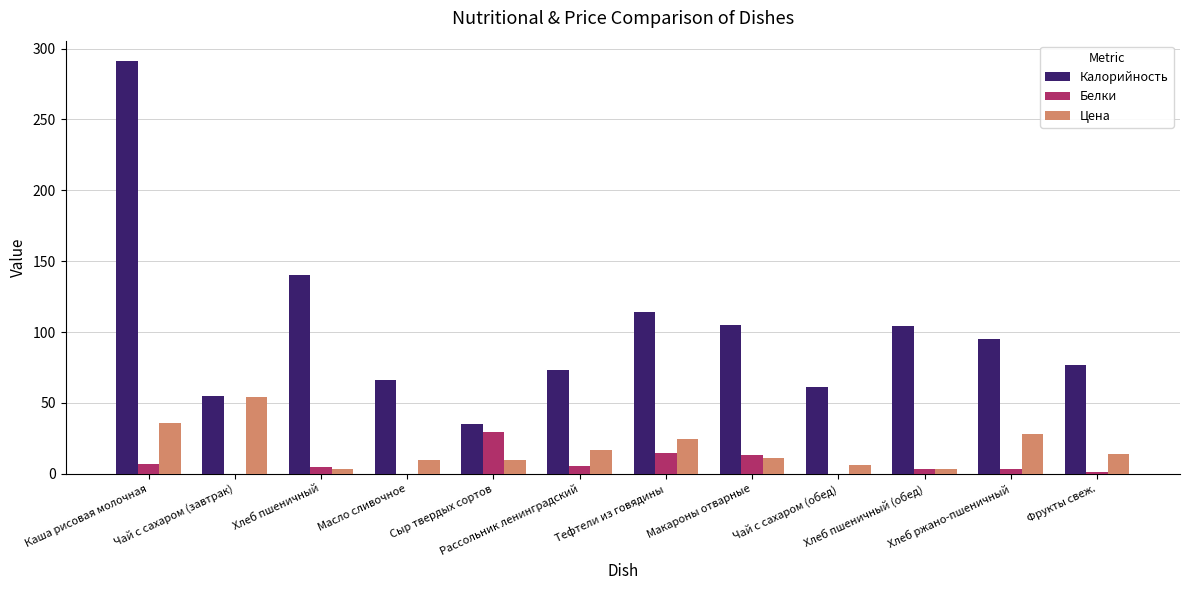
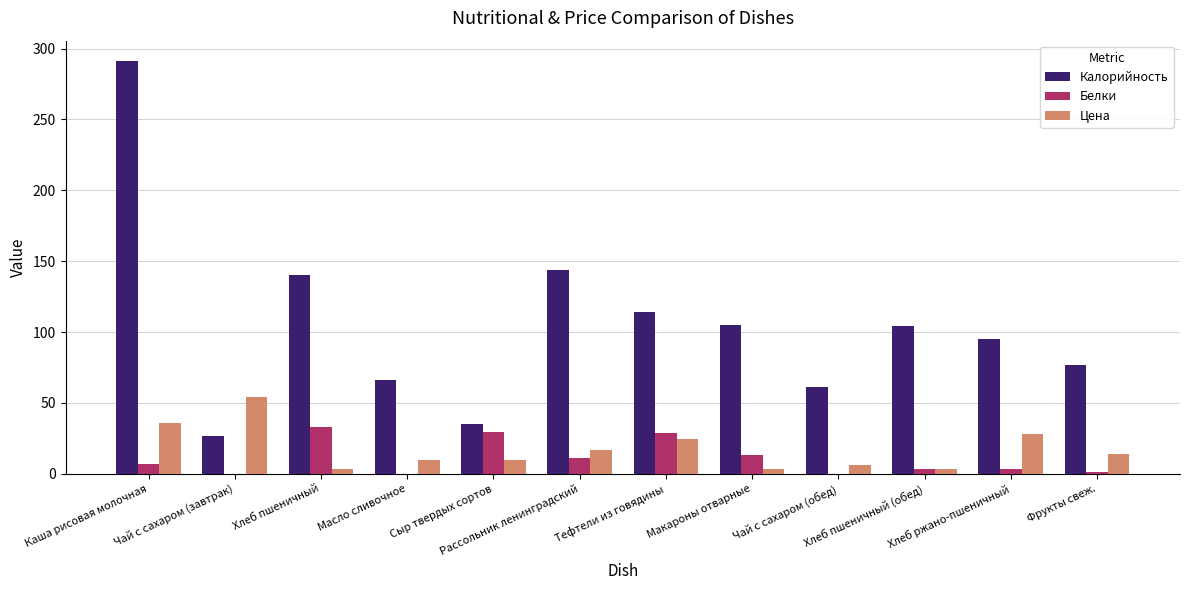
Калорийность, Чай с сахаром (завтрак): 55 -> 27
Белки, Хлеб пшеничный: 5 -> 33
Калорийность, Рассольник ленинградский: 73 -> 144
Белки, Рассольник ленинградский: 5 -> 12
Белки, Тефтели из говядины: 15 -> 29
Цена, Макароны отварные: 11 -> 3
